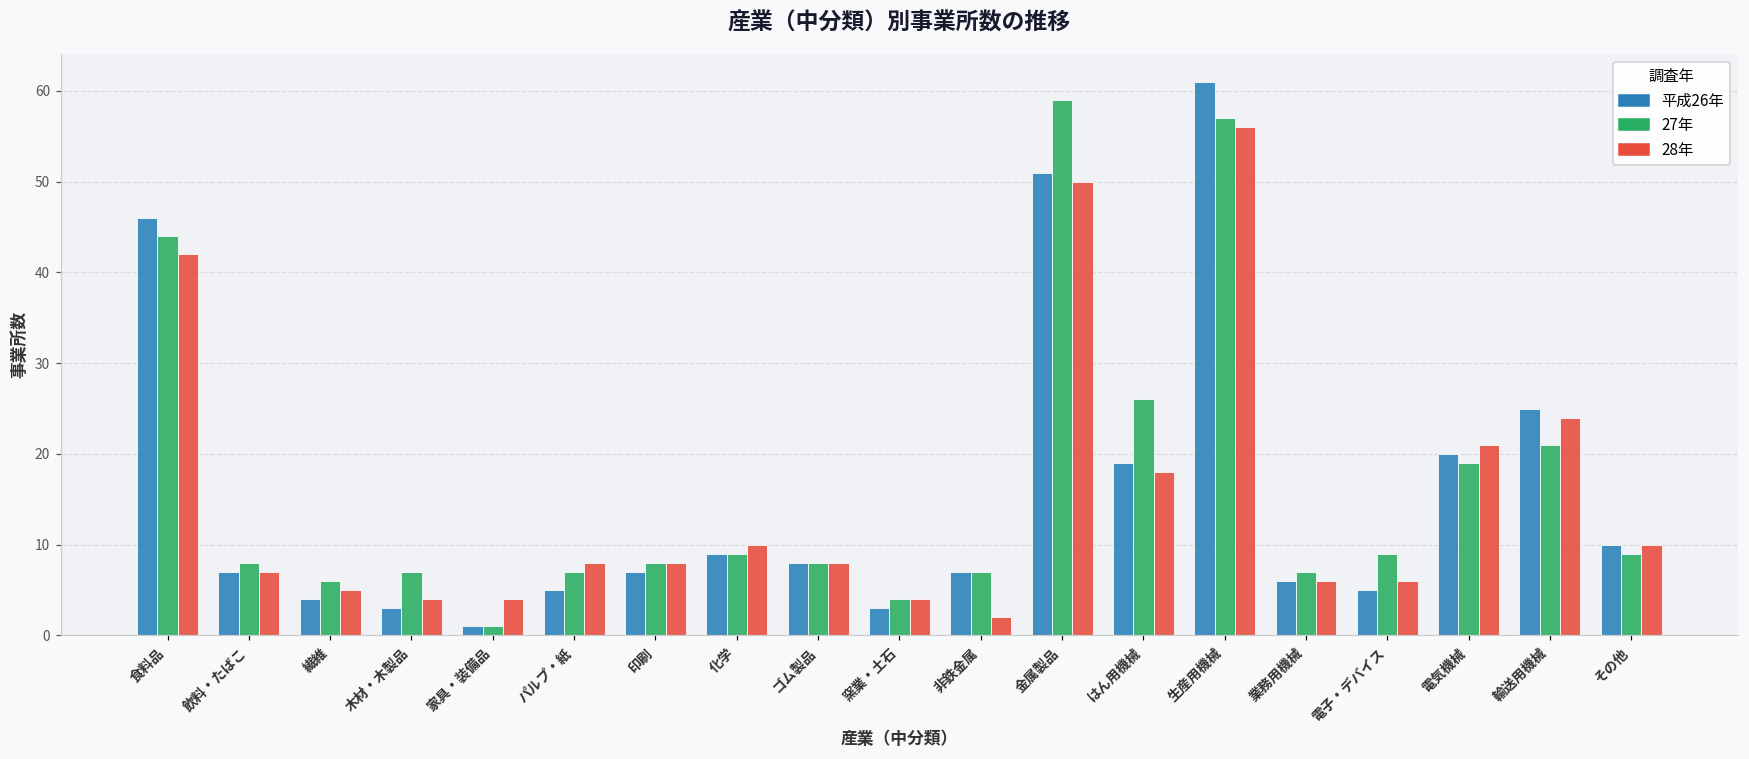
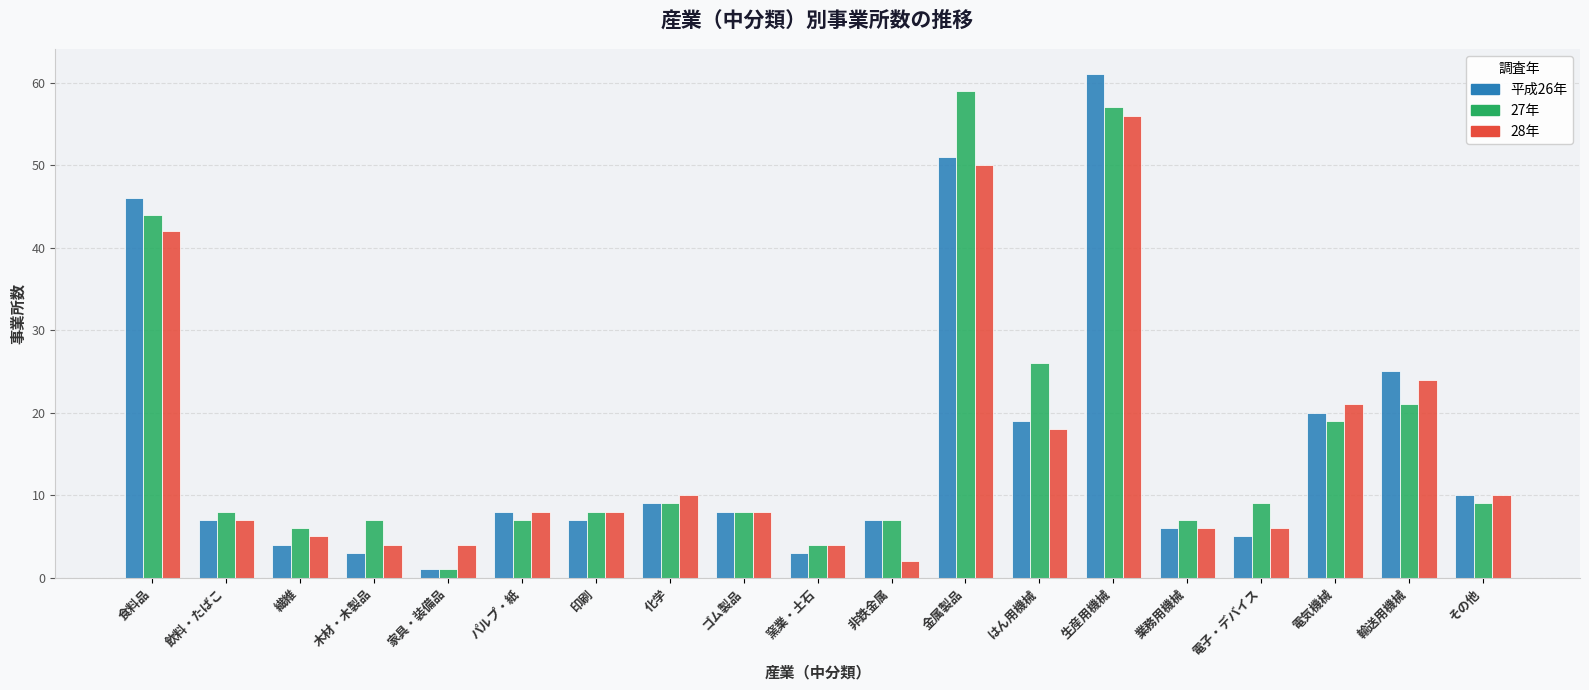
平成26年, パルプ・紙: 5 -> 8
